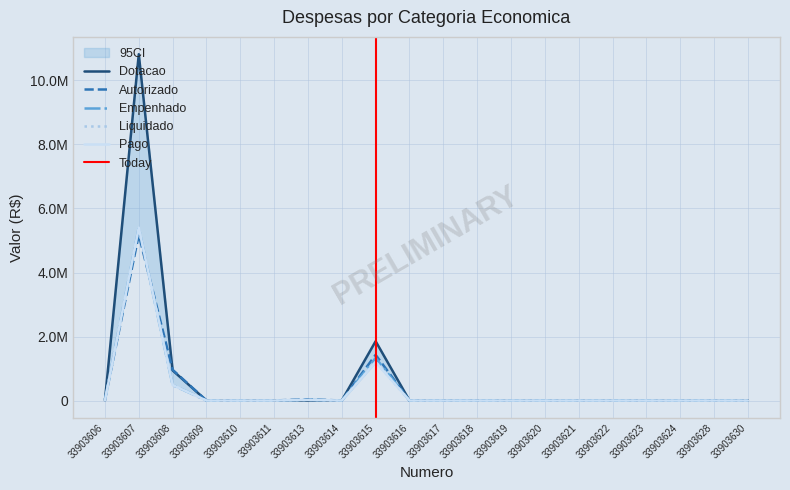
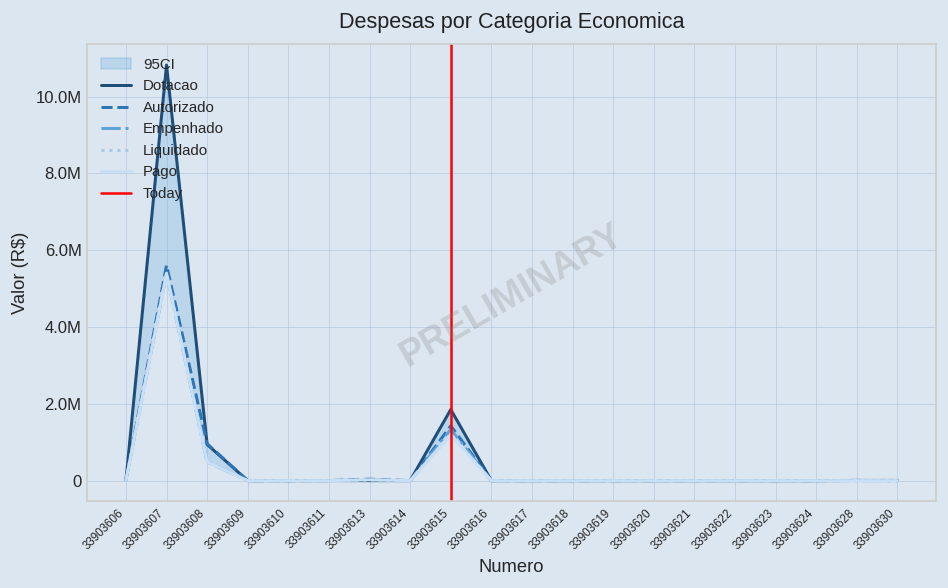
Autorizado, 33903607: 5200000 -> 5600000
